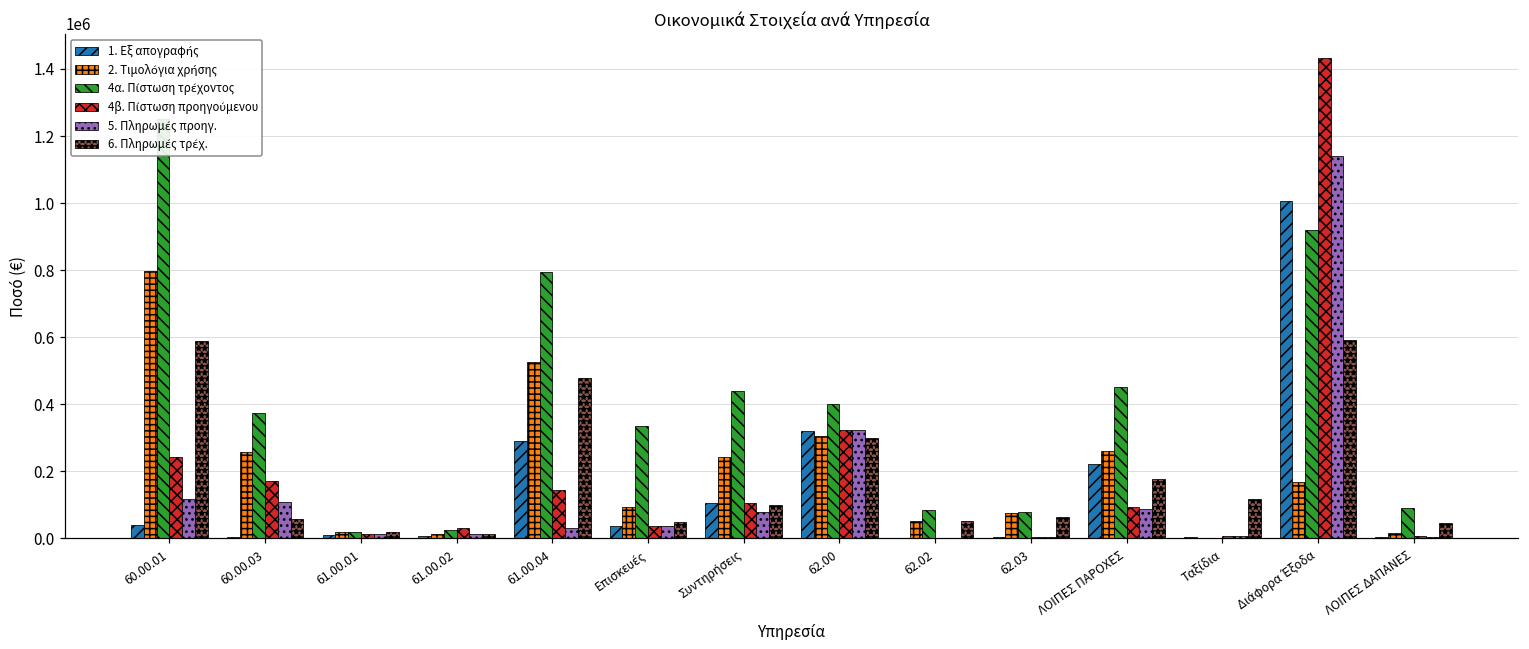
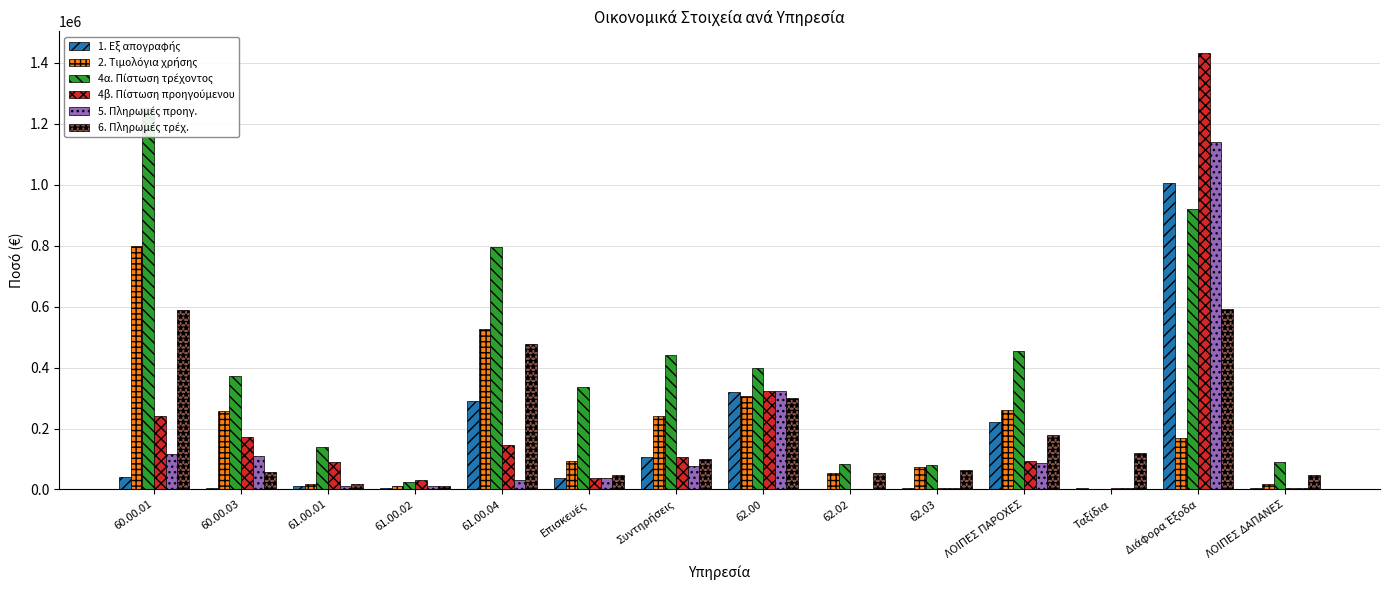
4α. Πίστωση τρέχοντος, 61.00.01: 20000 -> 140000
4β. Πίστωση προηγούμενου, 61.00.01: 10000 -> 90000
